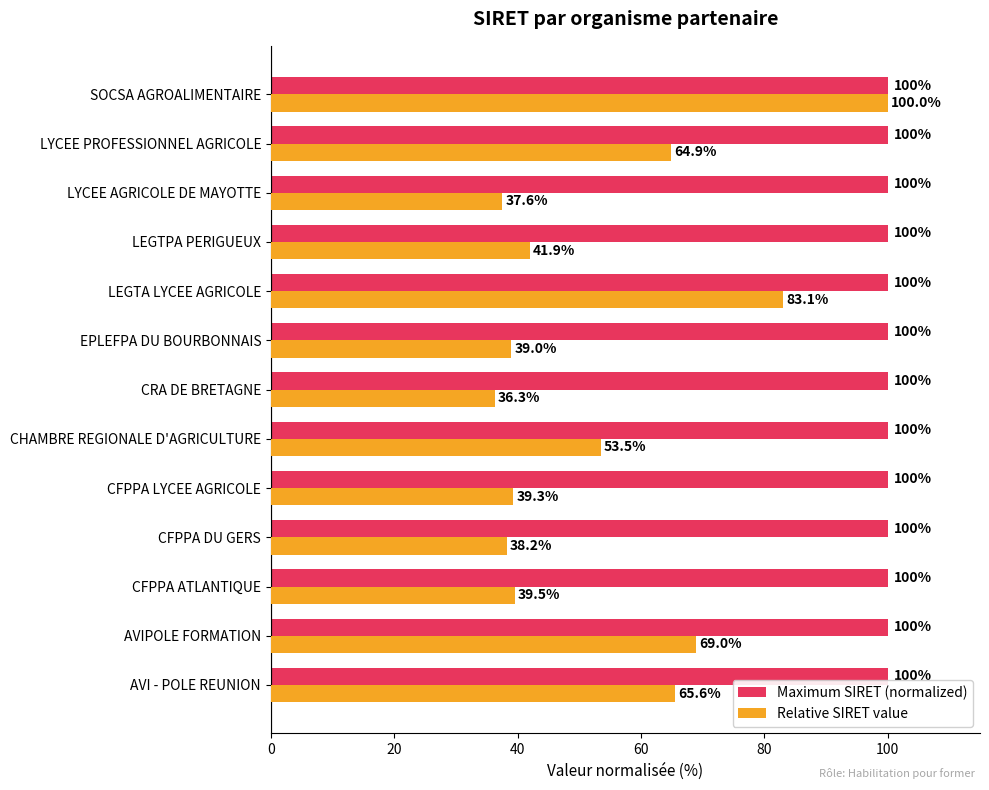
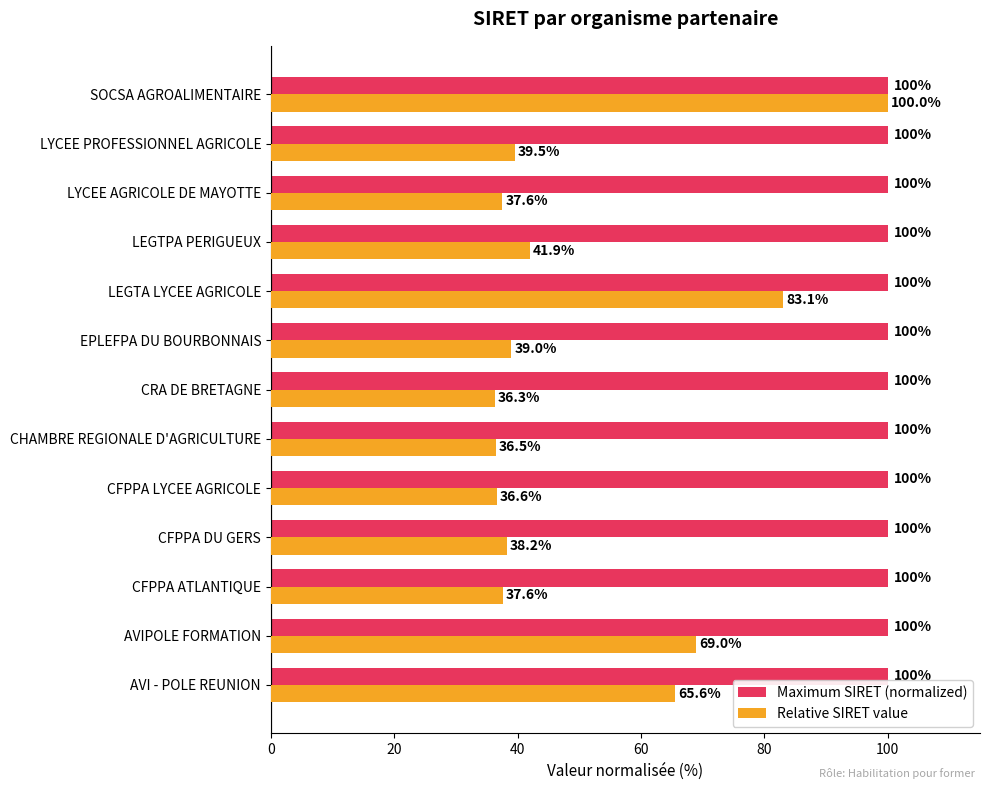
Relative SIRET value, LYCEE PROFESSIONNEL AGRICOLE: 64.9% -> 39.5%
Relative SIRET value, CHAMBRE REGIONALE D'AGRICULTURE: 53.5% -> 36.5%
Relative SIRET value, CFPPA LYCEE AGRICOLE: 39.3% -> 36.6%
Relative SIRET value, CFPPA ATLANTIQUE: 39.5% -> 37.6%
